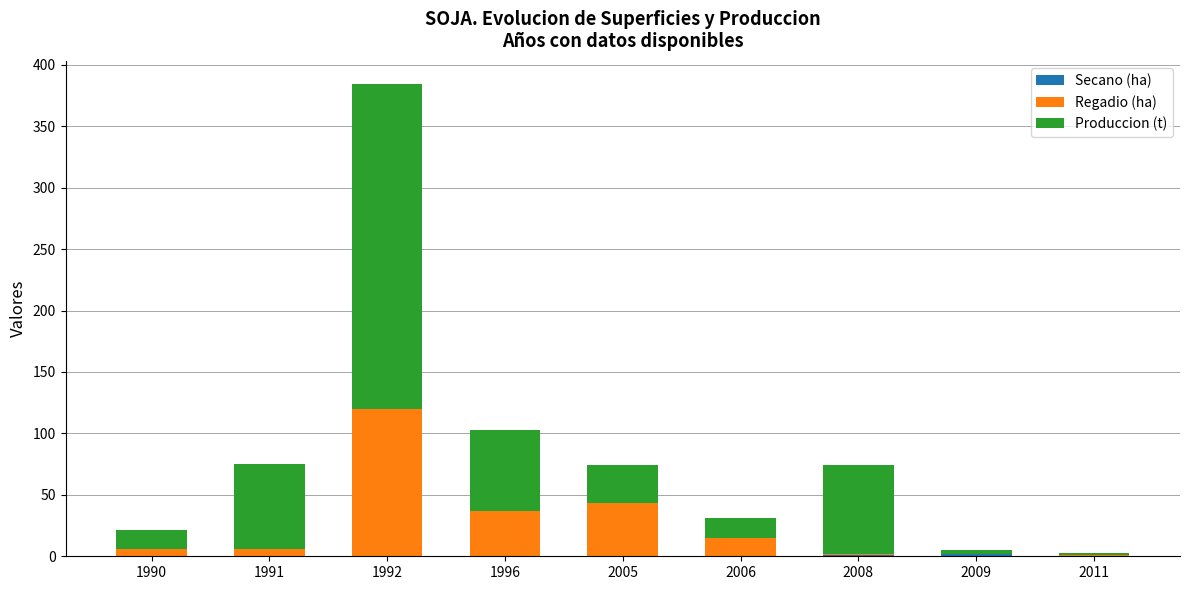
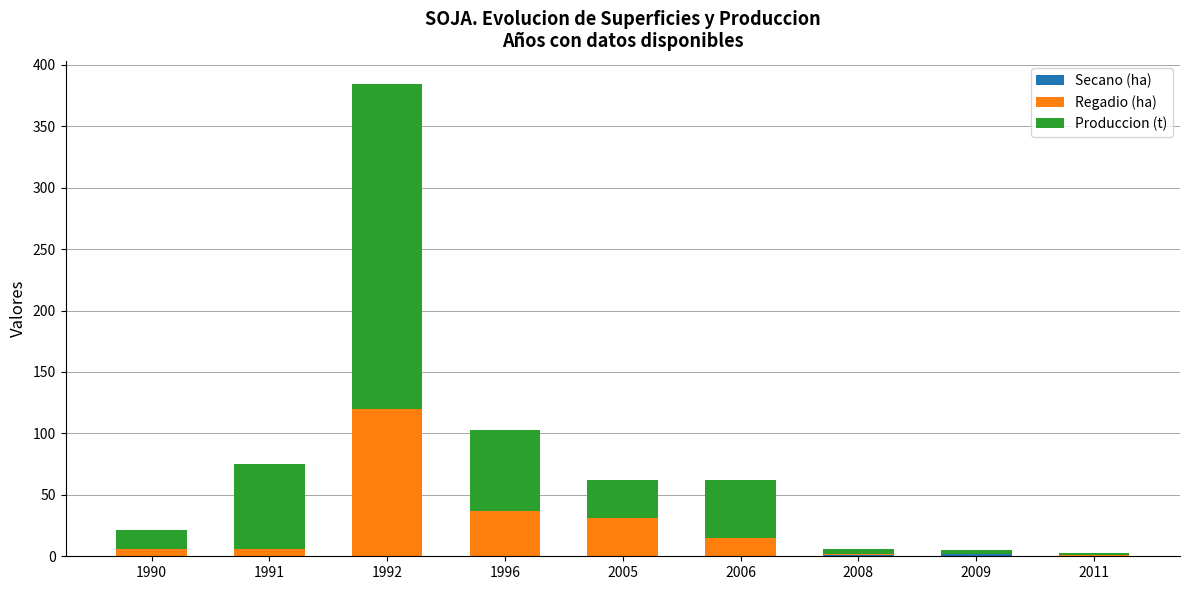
Regadio (ha), 2005: 43 -> 31
Produccion (t), 2006: 16 -> 47
Produccion (t), 2008: 72 -> 4
